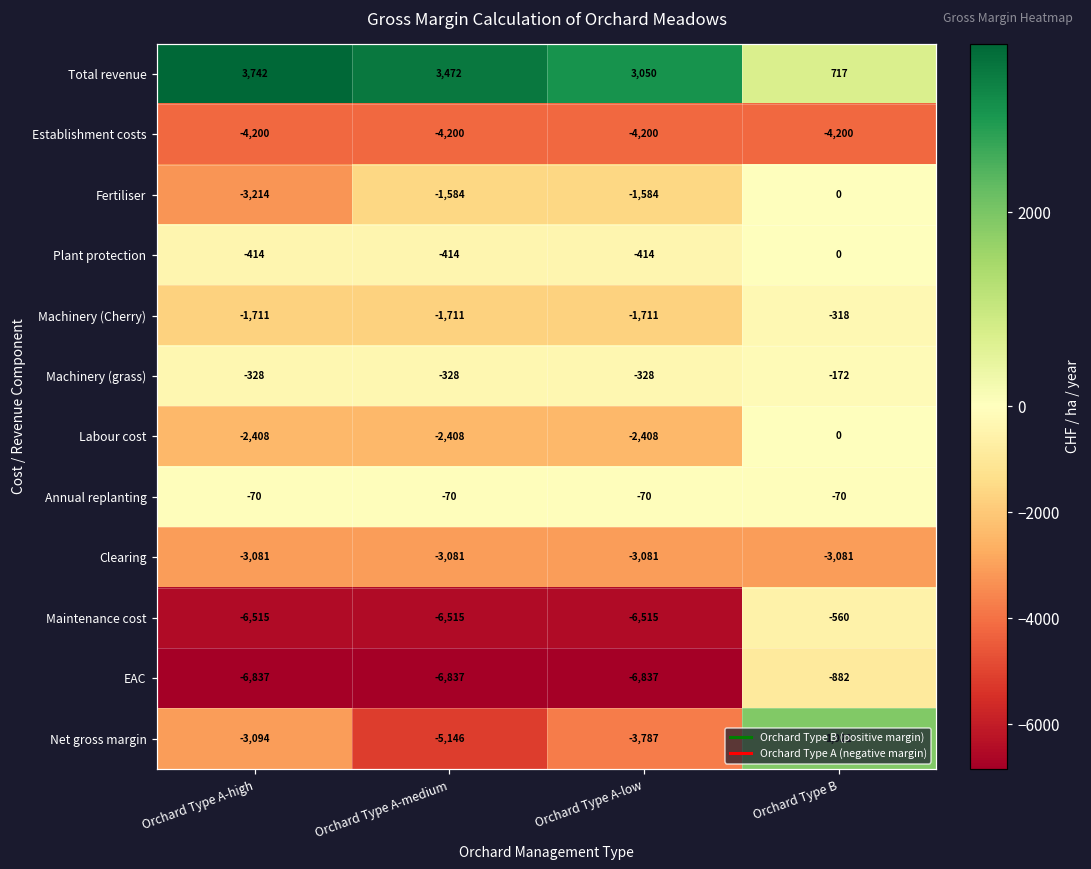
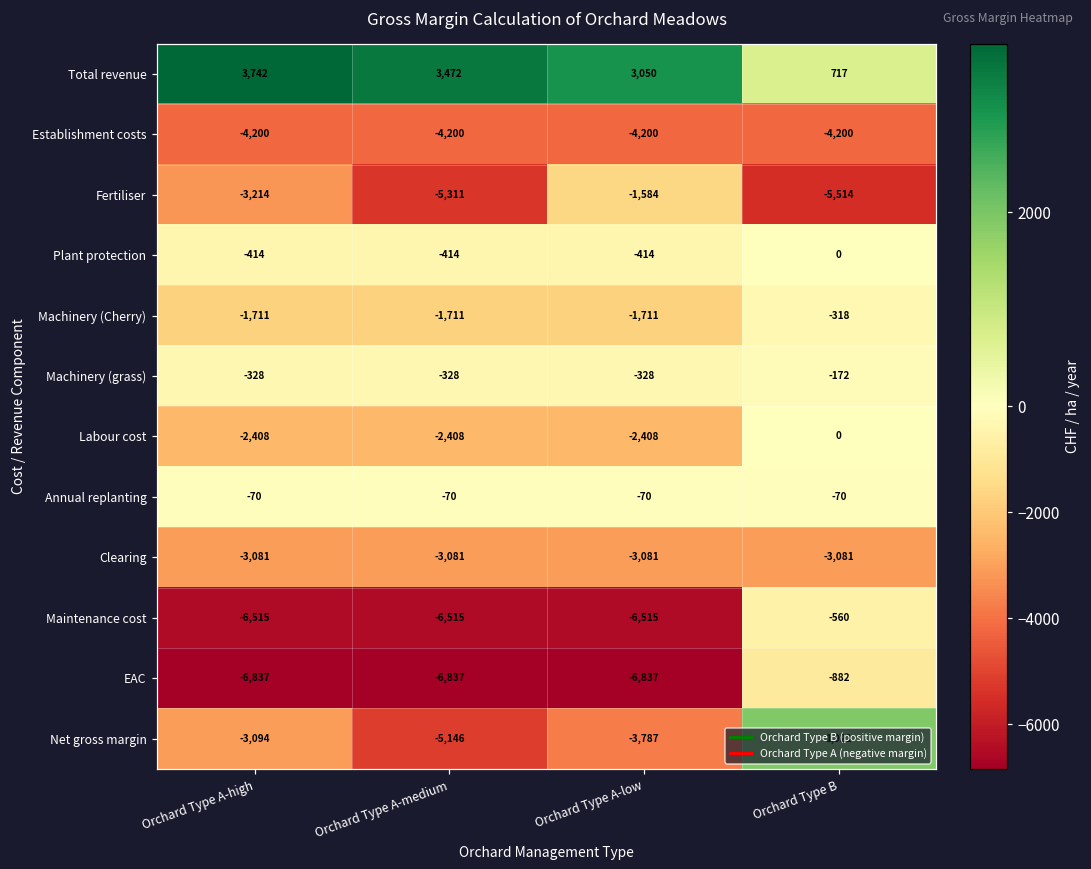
Fertiliser, Orchard Type A-medium: -1,584 -> -5,311
Fertiliser, Orchard Type B: 0 -> -5,514
